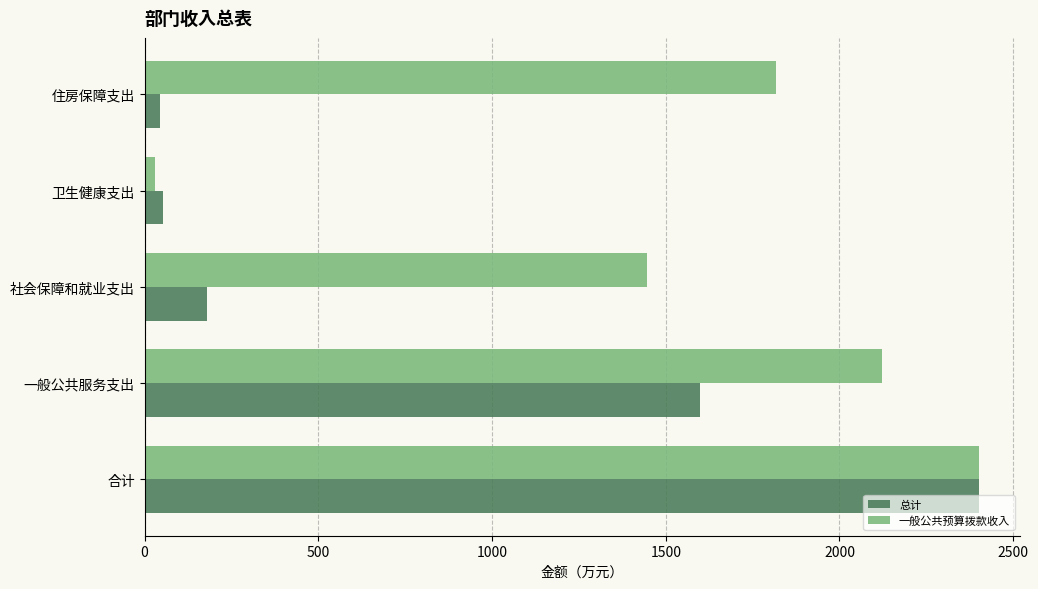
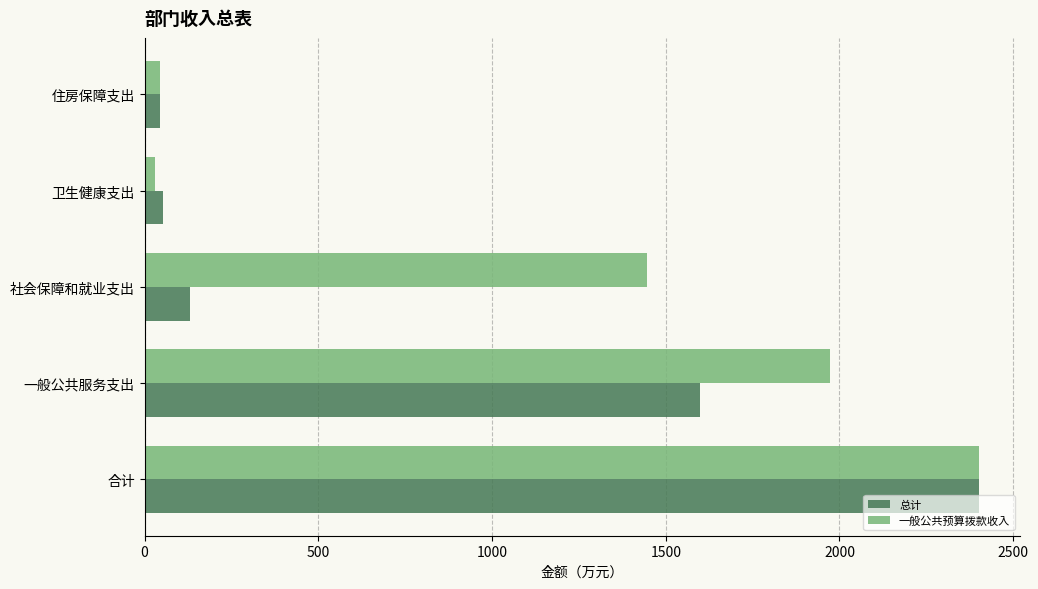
一般公共预算拨款收入, 住房保障支出: 1820 -> 40
总计, 社会保障和就业支出: 180 -> 130
一般公共预算拨款收入, 一般公共服务支出: 2120 -> 1970
